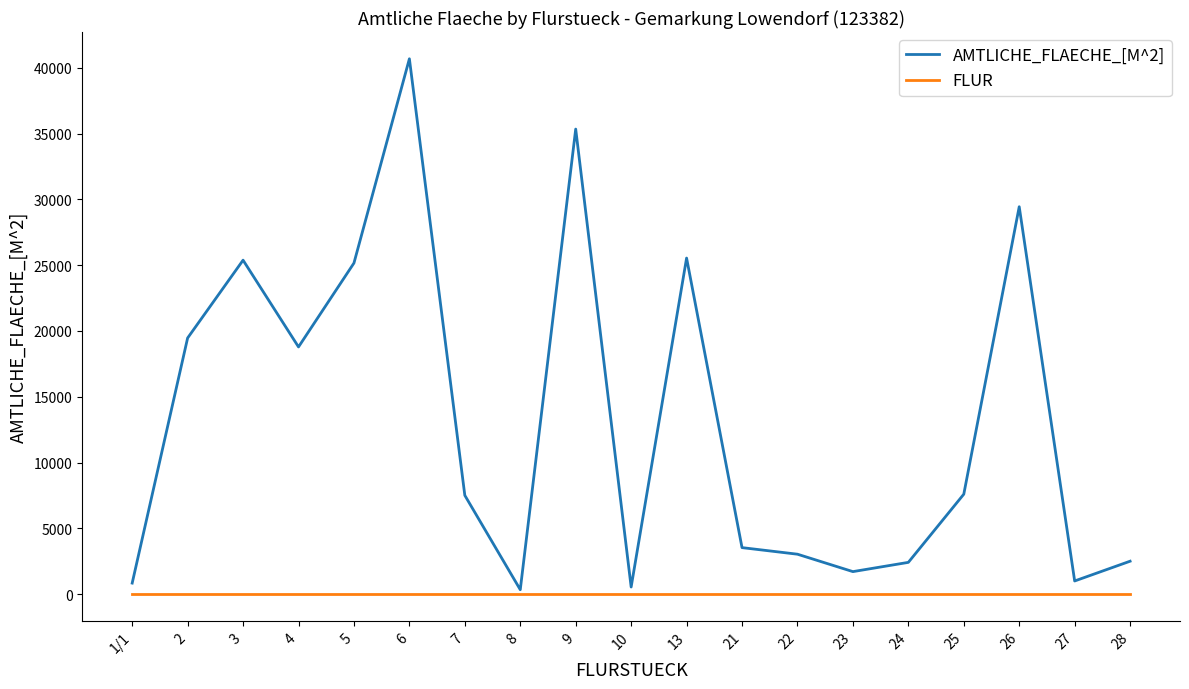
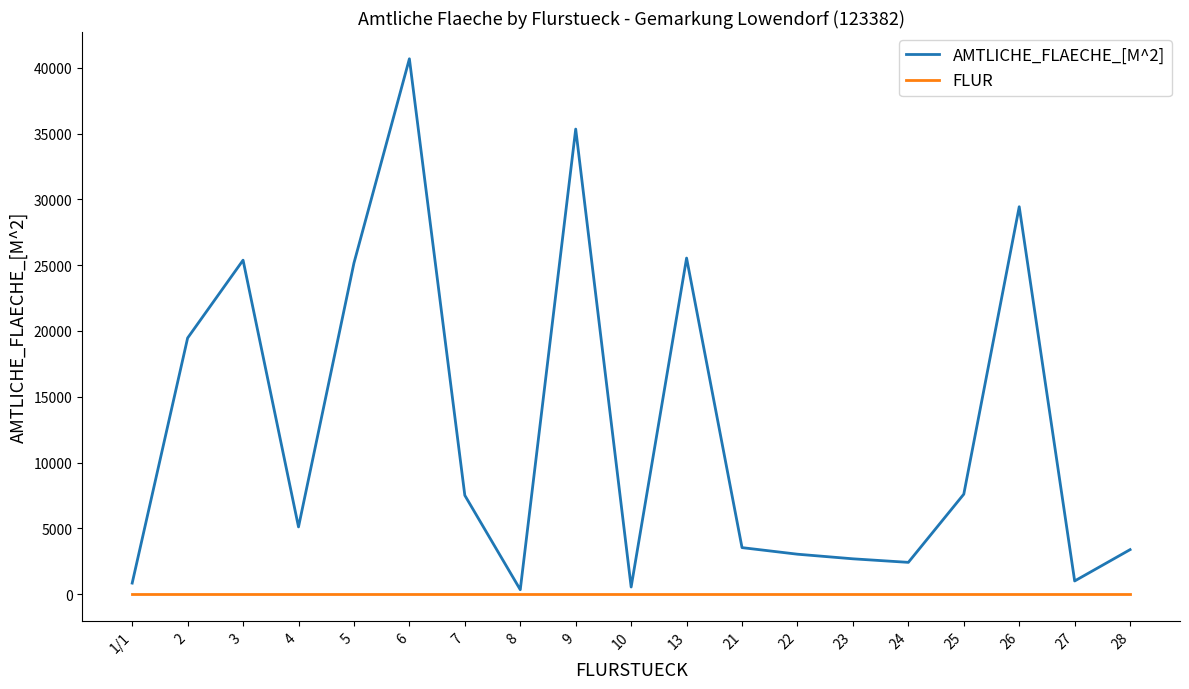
AMTLICHE_FLAECHE_[M^2], 4: 18800 -> 5100
AMTLICHE_FLAECHE_[M^2], 23: 1700 -> 2700
AMTLICHE_FLAECHE_[M^2], 28: 2500 -> 3400
